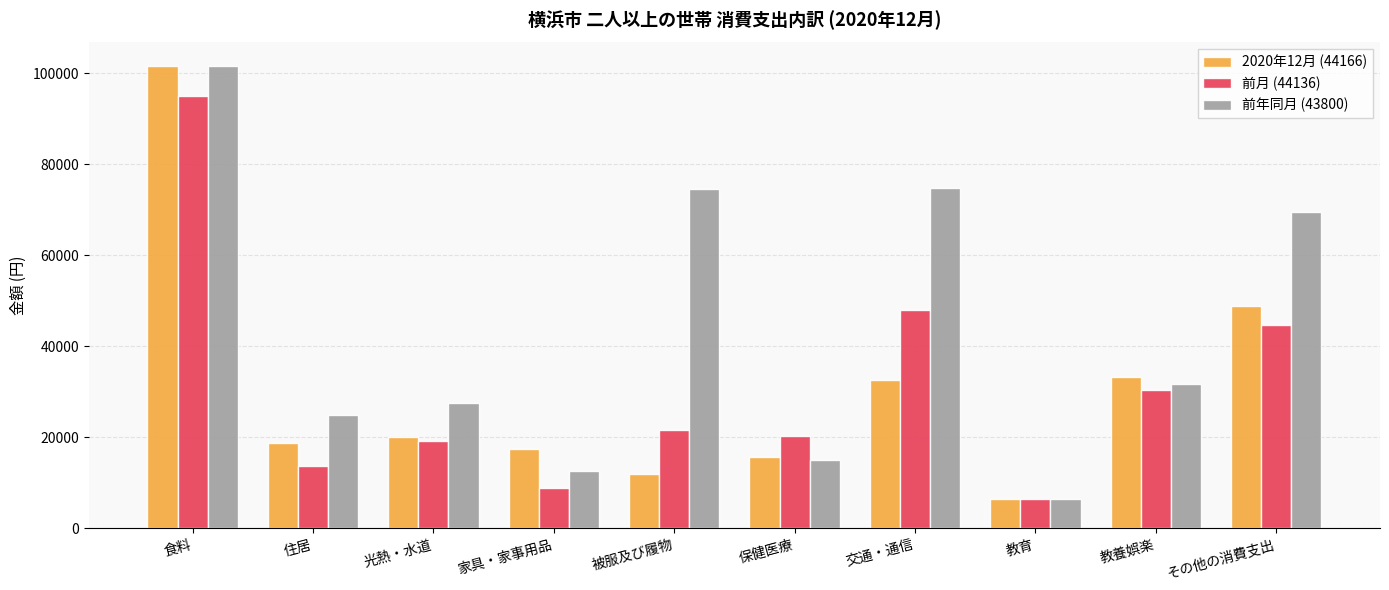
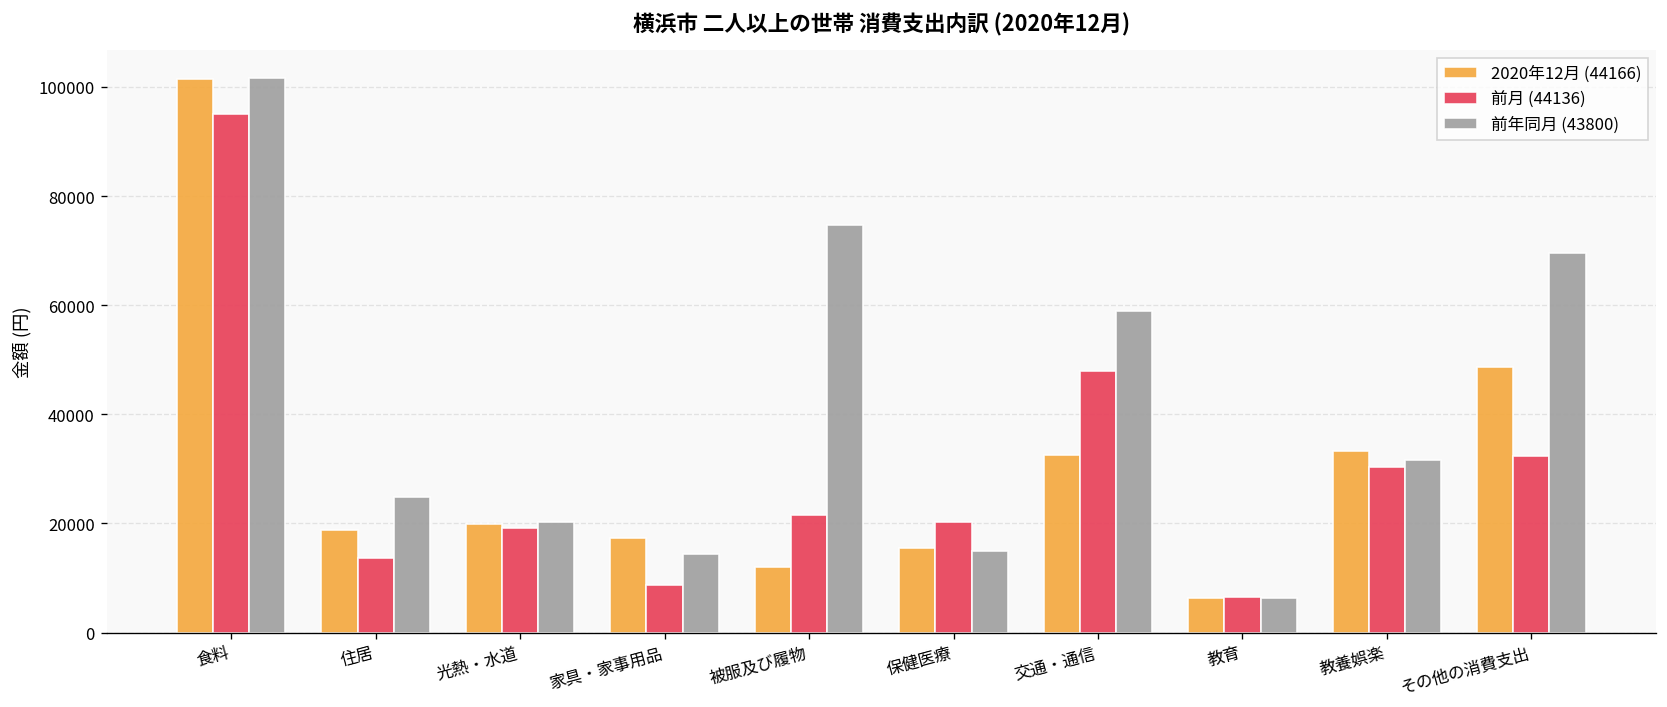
前年同月 (43800), 光熱・水道: 27000 -> 20000
前年同月 (43800), 家具・家事用品: 13000 -> 14000
前年同月 (43800), 交通・通信: 75000 -> 59000
前月 (44136), その他の消費支出: 45000 -> 32000
